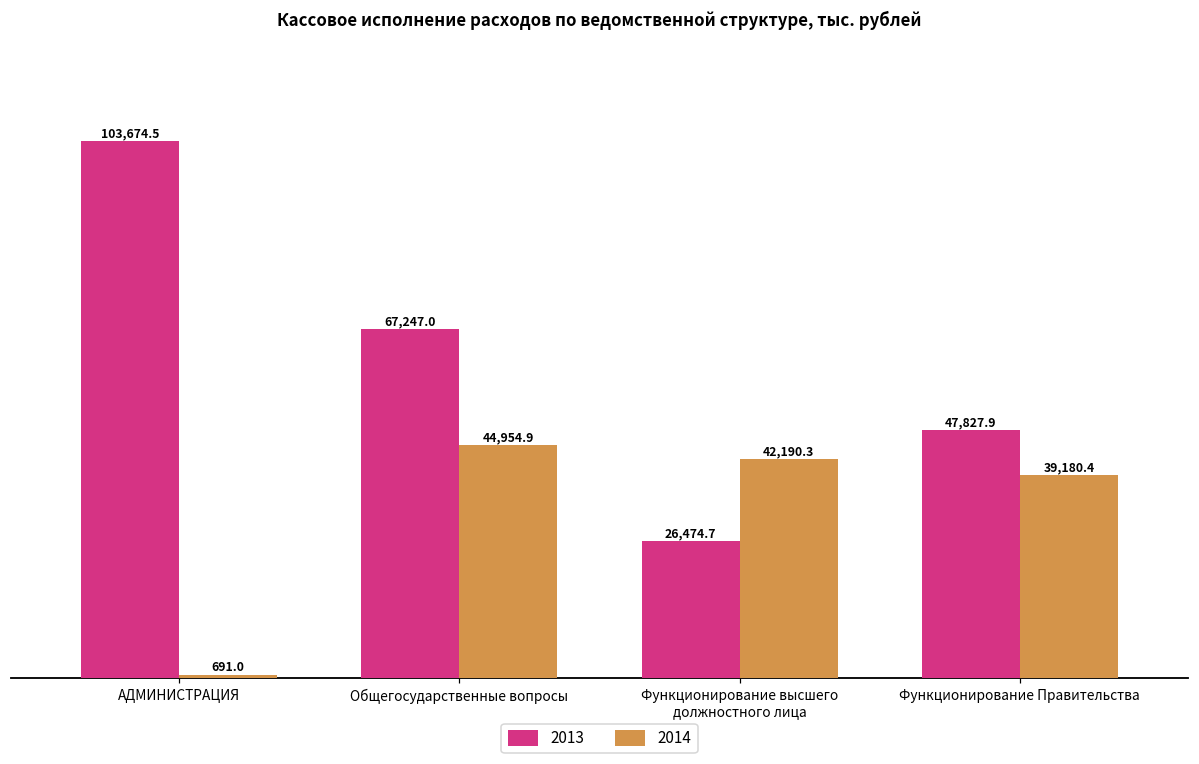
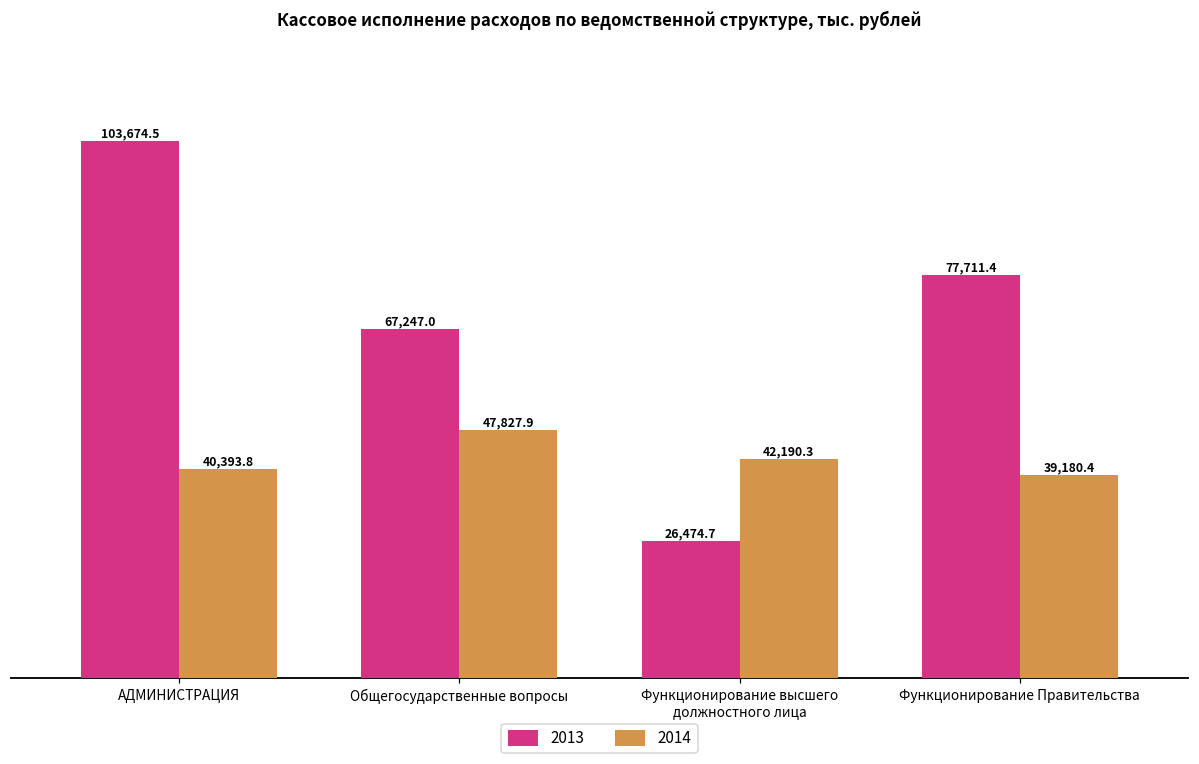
2014, АДМИНИСТРАЦИЯ: 691.0 -> 40,393.8
2014, Общегосударственные вопросы: 44,954.9 -> 47,827.9
2013, Функционирование Правительства: 47,827.9 -> 77,711.4
